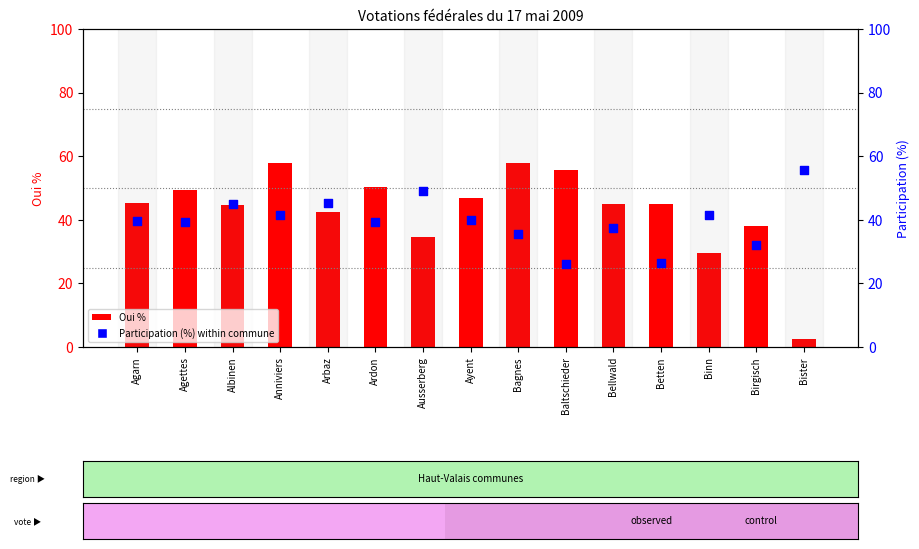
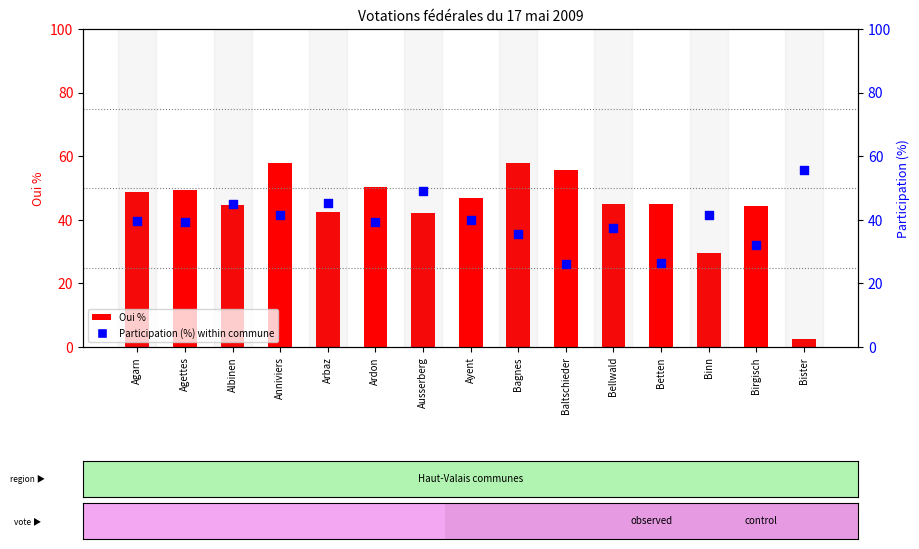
Oui %, Agarn: 45 -> 49
Oui %, Ausserberg: 35 -> 42
Oui %, Birgisch: 38 -> 44
